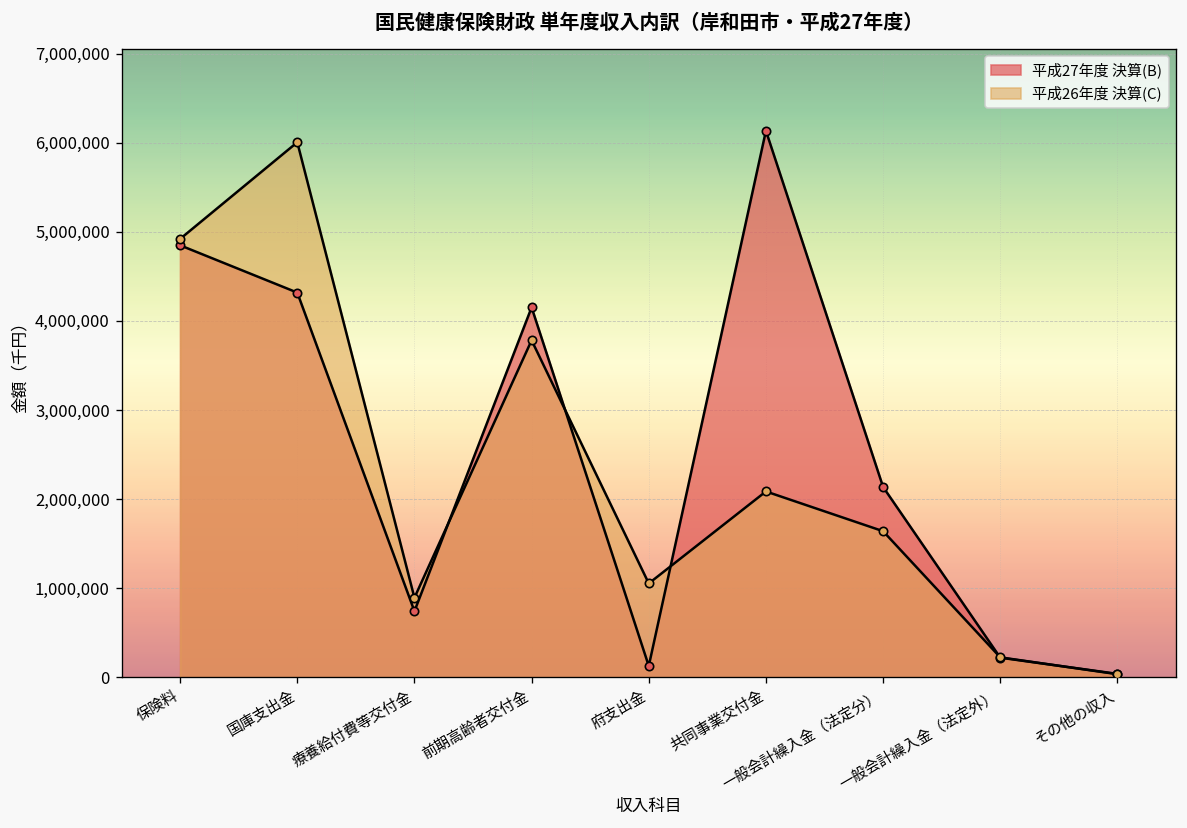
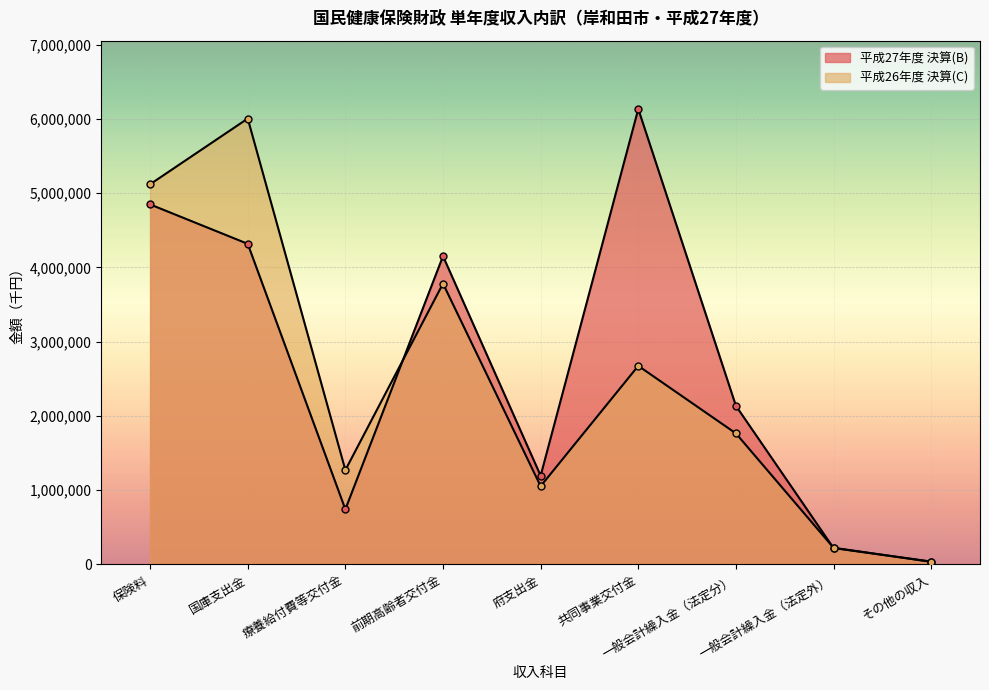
平成26年度 決算(C), 保険料: 4,900,000 -> 5,100,000
平成26年度 決算(C), 療養給付費等交付金: 900,000 -> 1,300,000
平成27年度 決算(B), 府支出金: 100,000 -> 1,200,000
平成26年度 決算(C), 共同事業交付金: 2,100,000 -> 2,700,000
平成26年度 決算(C), 一般会計繰入金（法定分）: 1,600,000 -> 1,800,000
